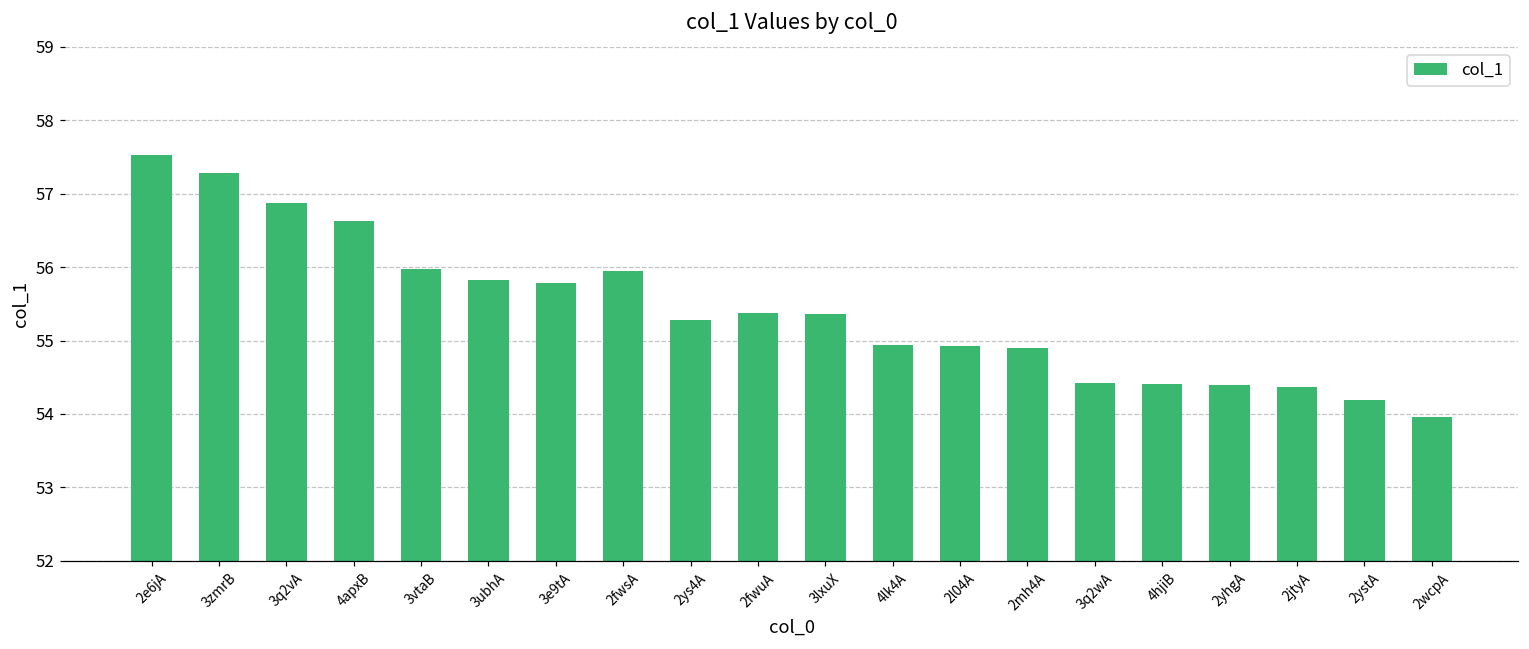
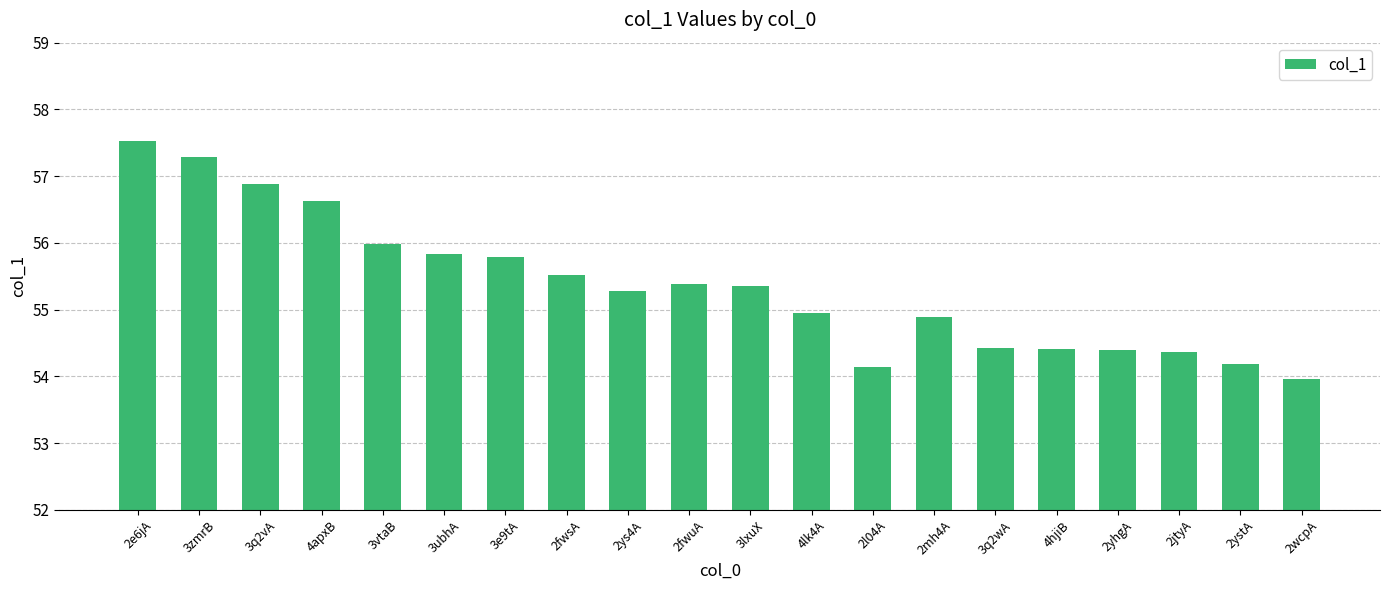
2fwsA: 56.0 -> 55.5
2l04A: 54.9 -> 54.1
